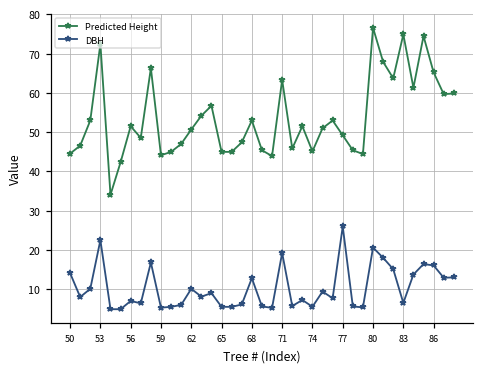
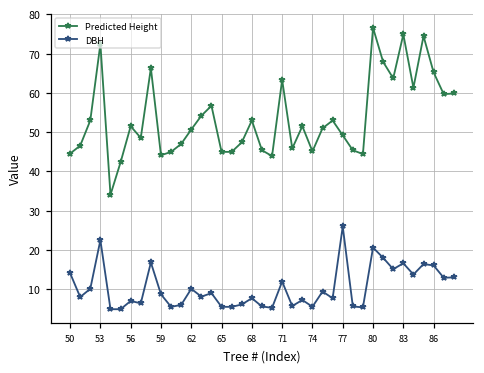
DBH, 59: 5 -> 9
DBH, 68: 13 -> 8
DBH, 71: 19 -> 12
DBH, 83: 7 -> 17
